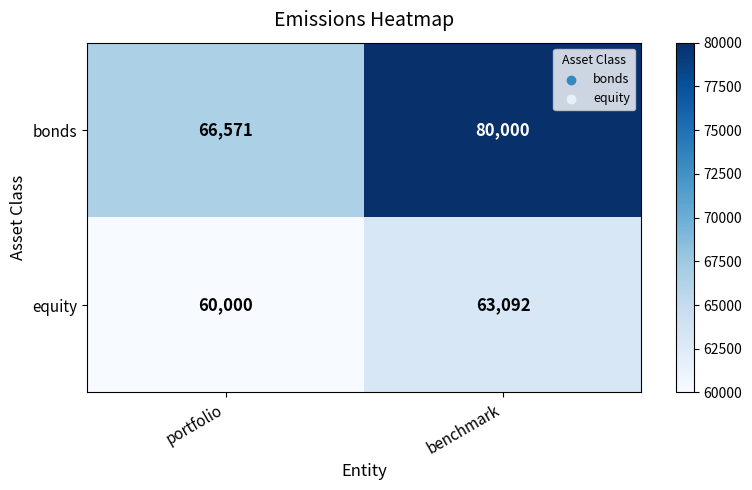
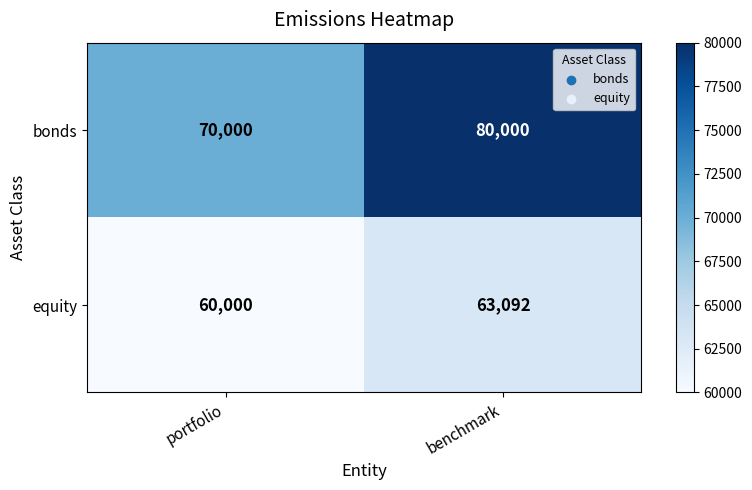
bonds, portfolio: 66,571 -> 70,000
